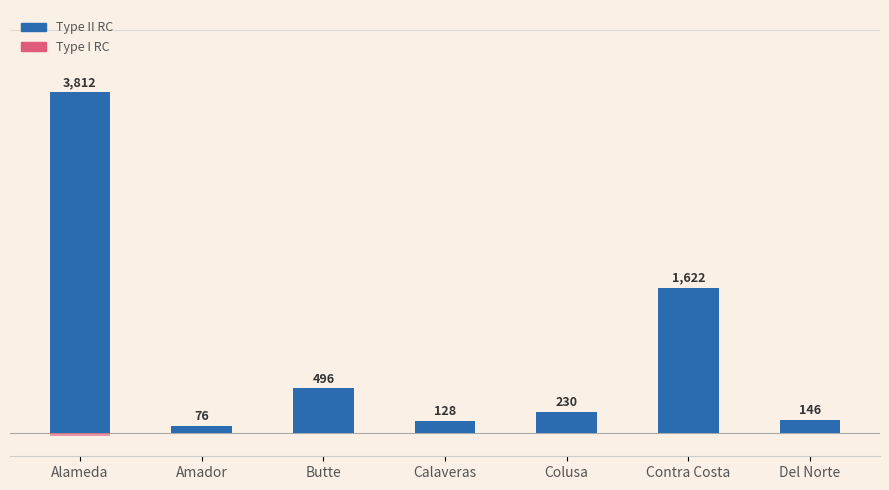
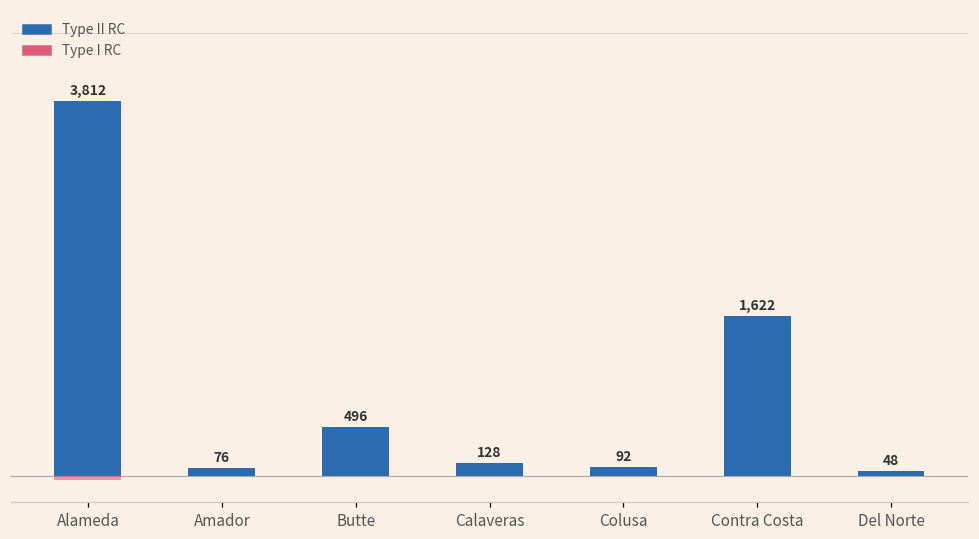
Type II RC, Colusa: 230 -> 92
Type II RC, Del Norte: 146 -> 48
